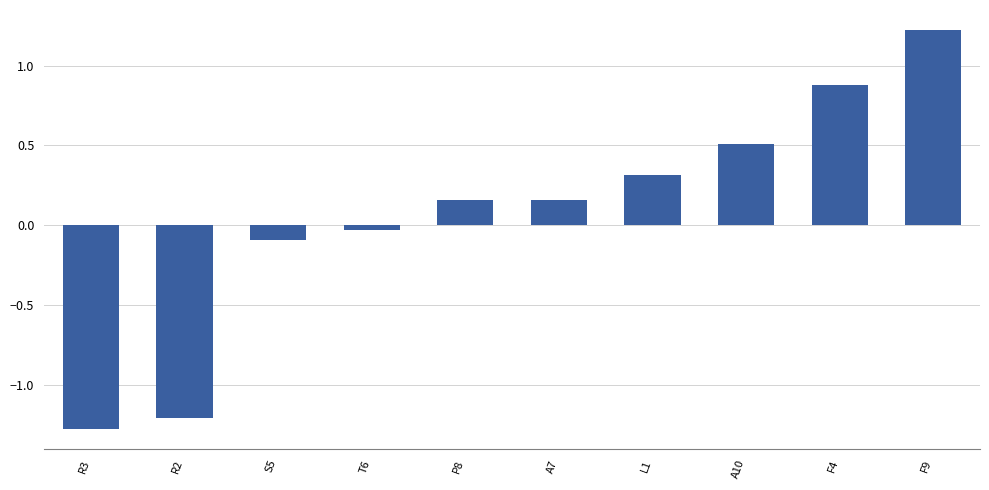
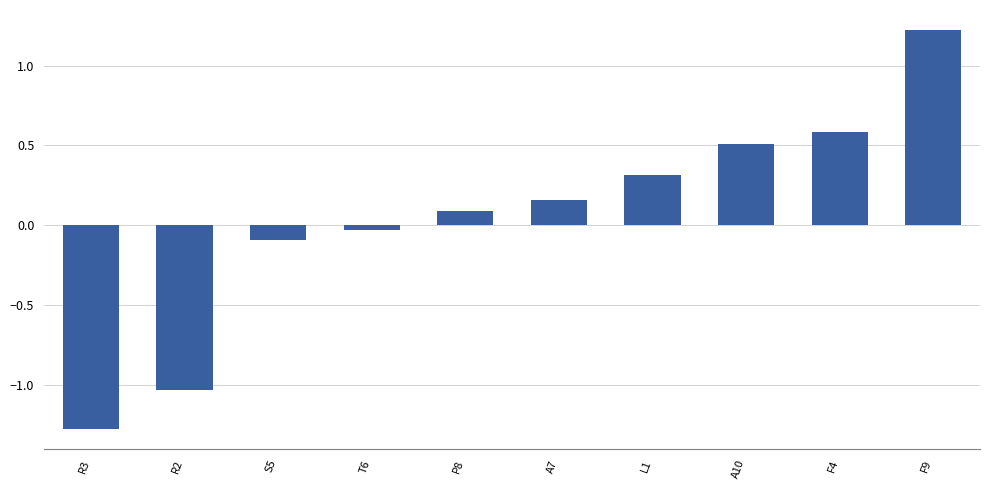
R2: -1.21 -> -1.03
P8: 0.16 -> 0.09
F4: 0.88 -> 0.58
